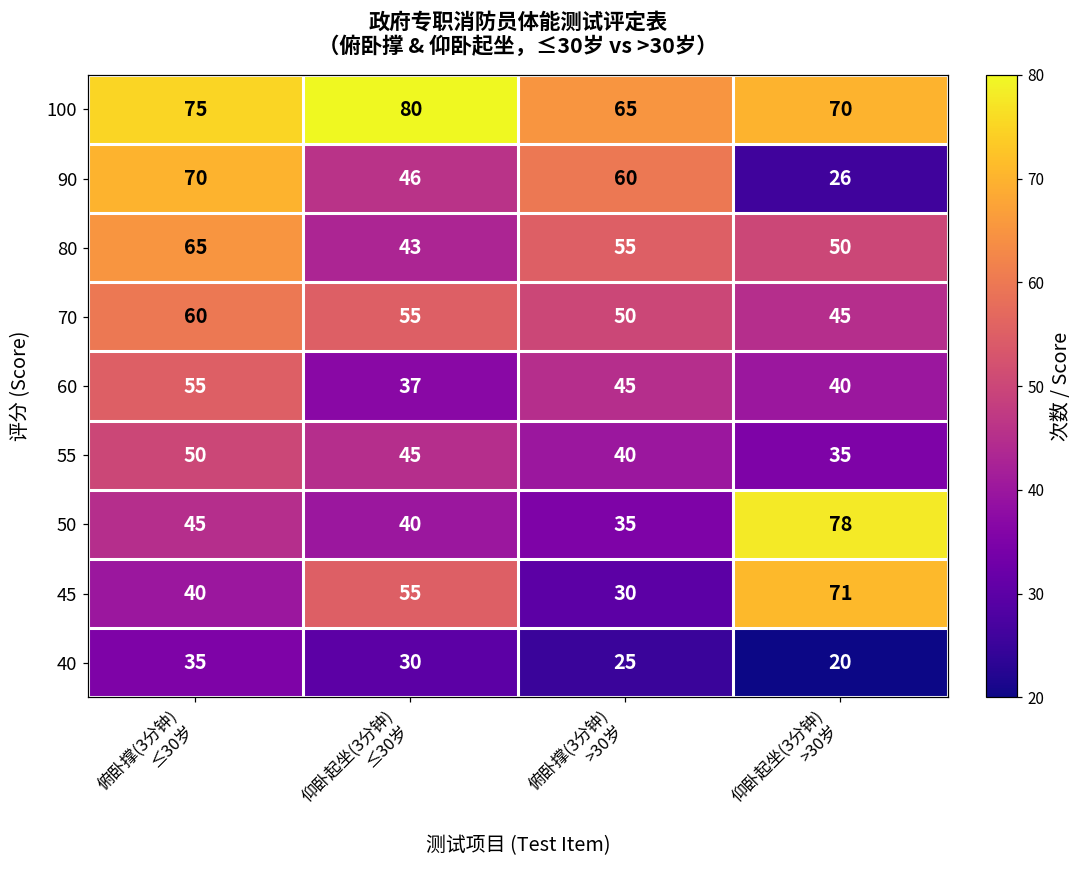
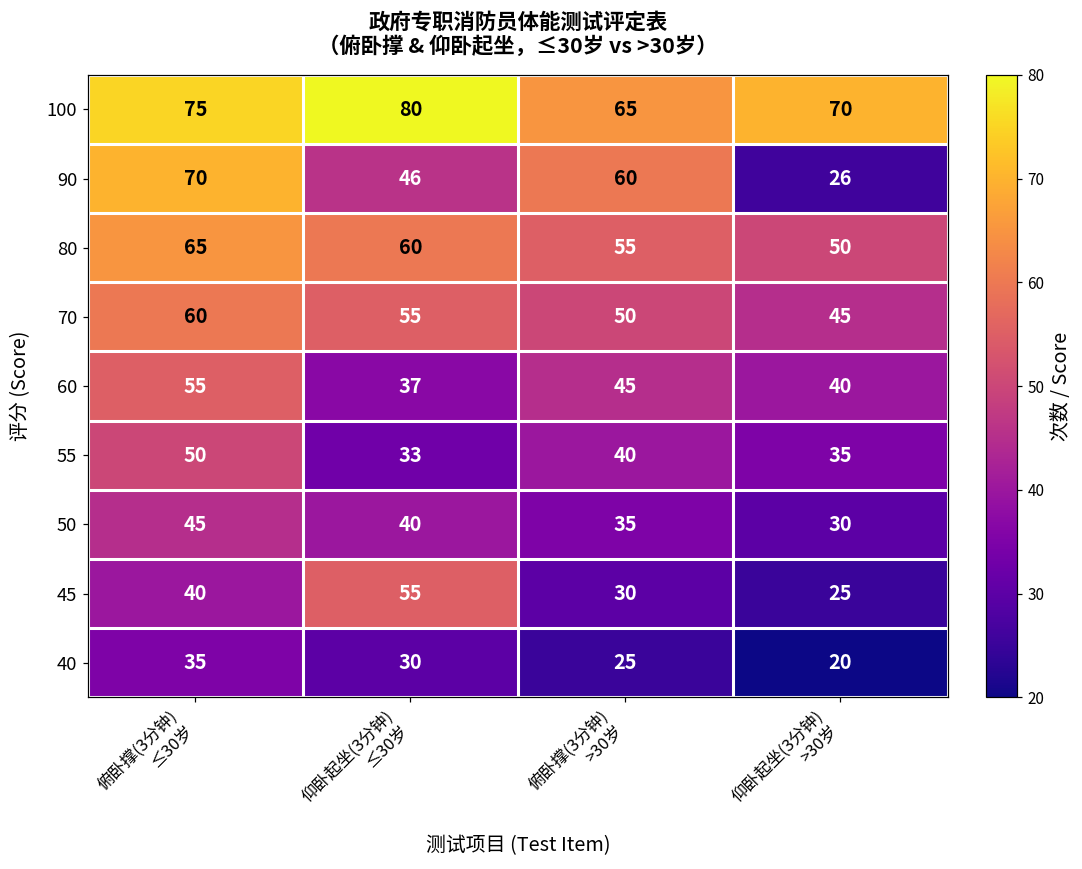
80, 仰卧起坐(3分钟) ≤30岁: 43 -> 60
55, 仰卧起坐(3分钟) ≤30岁: 45 -> 33
50, 仰卧起坐(3分钟) >30岁: 78 -> 30
45, 仰卧起坐(3分钟) >30岁: 71 -> 25
